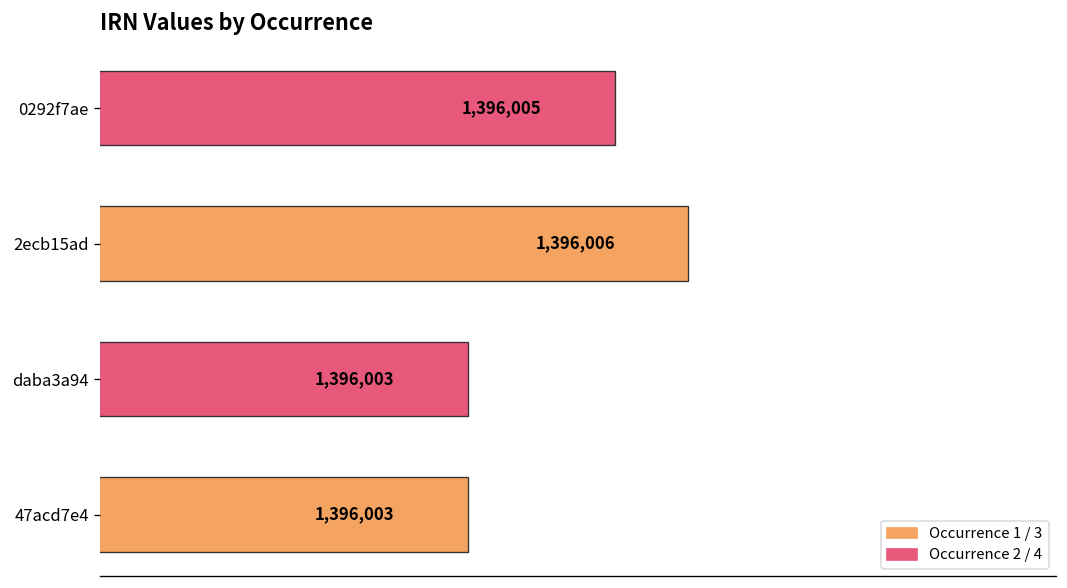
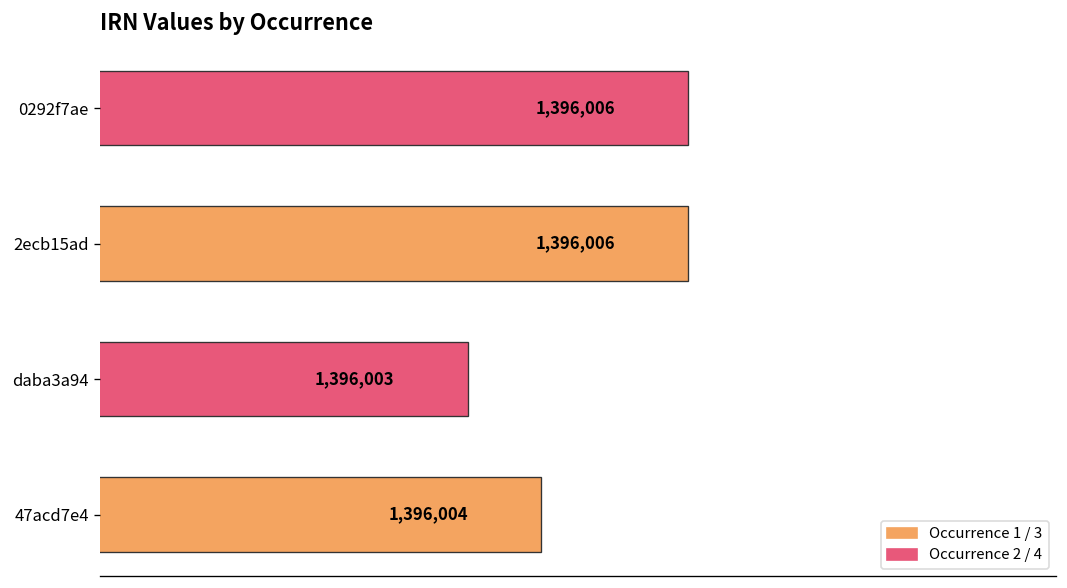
0292f7ae: 1,396,005 -> 1,396,006
47acd7e4: 1,396,003 -> 1,396,004
